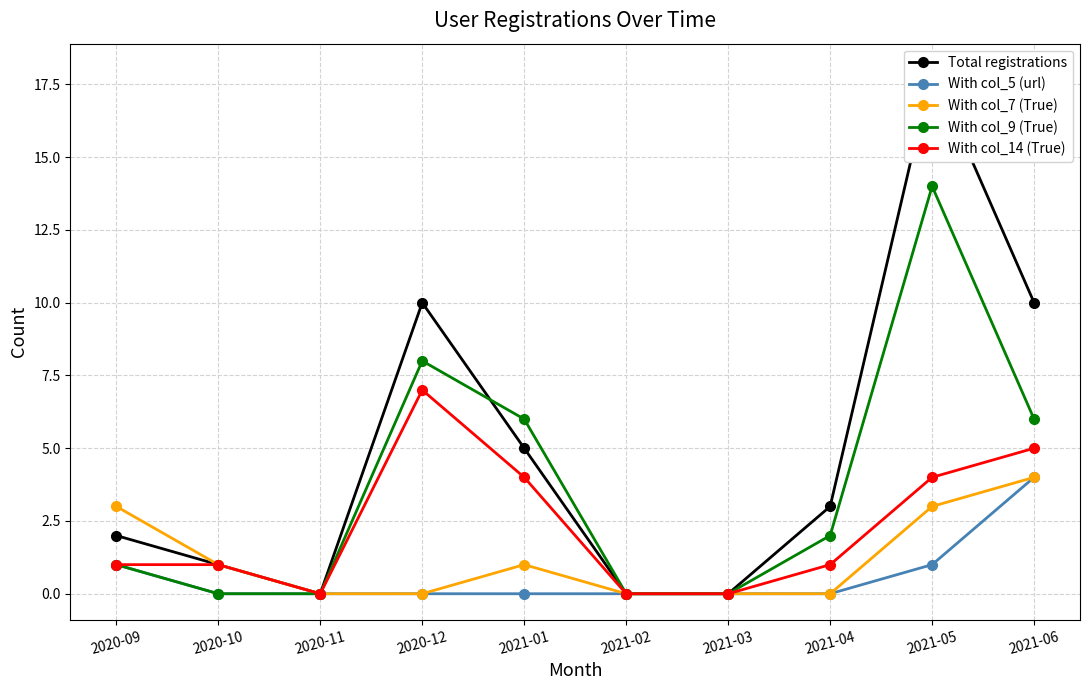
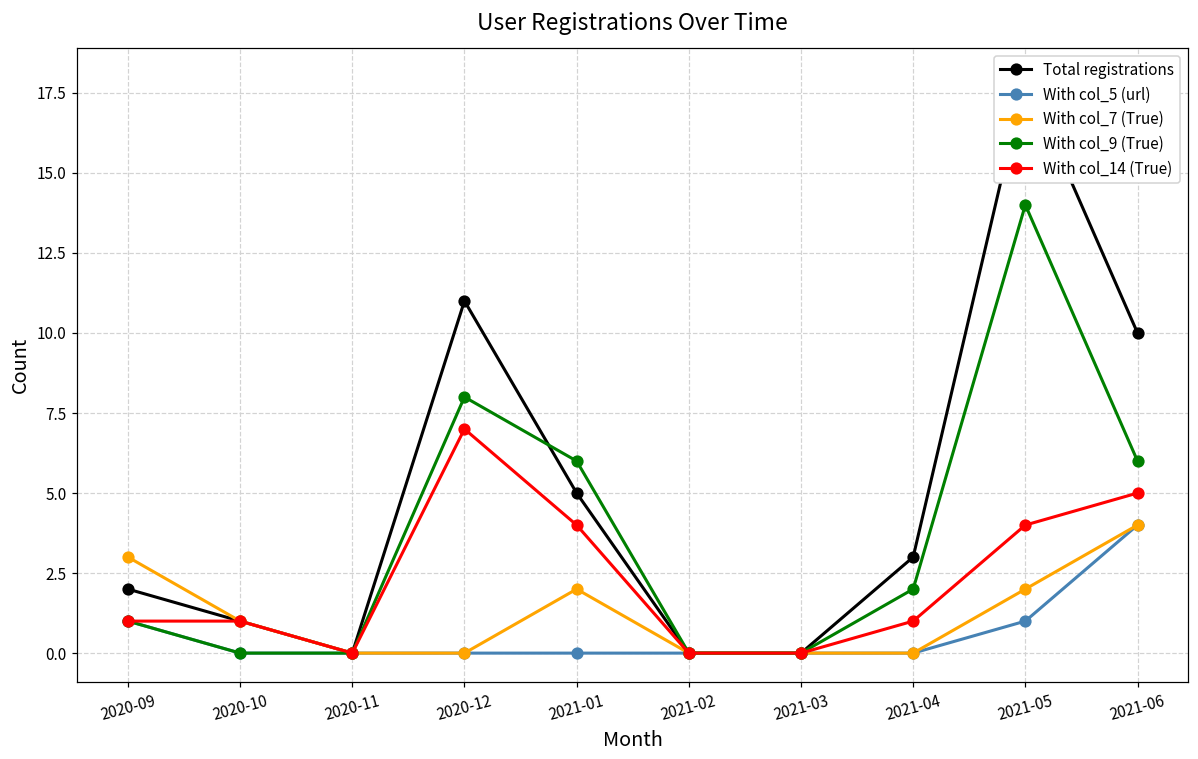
Total registrations, 2020-12: 10 -> 11
With col_7 (True), 2021-01: 1 -> 2
With col_7 (True), 2021-05: 3 -> 2
